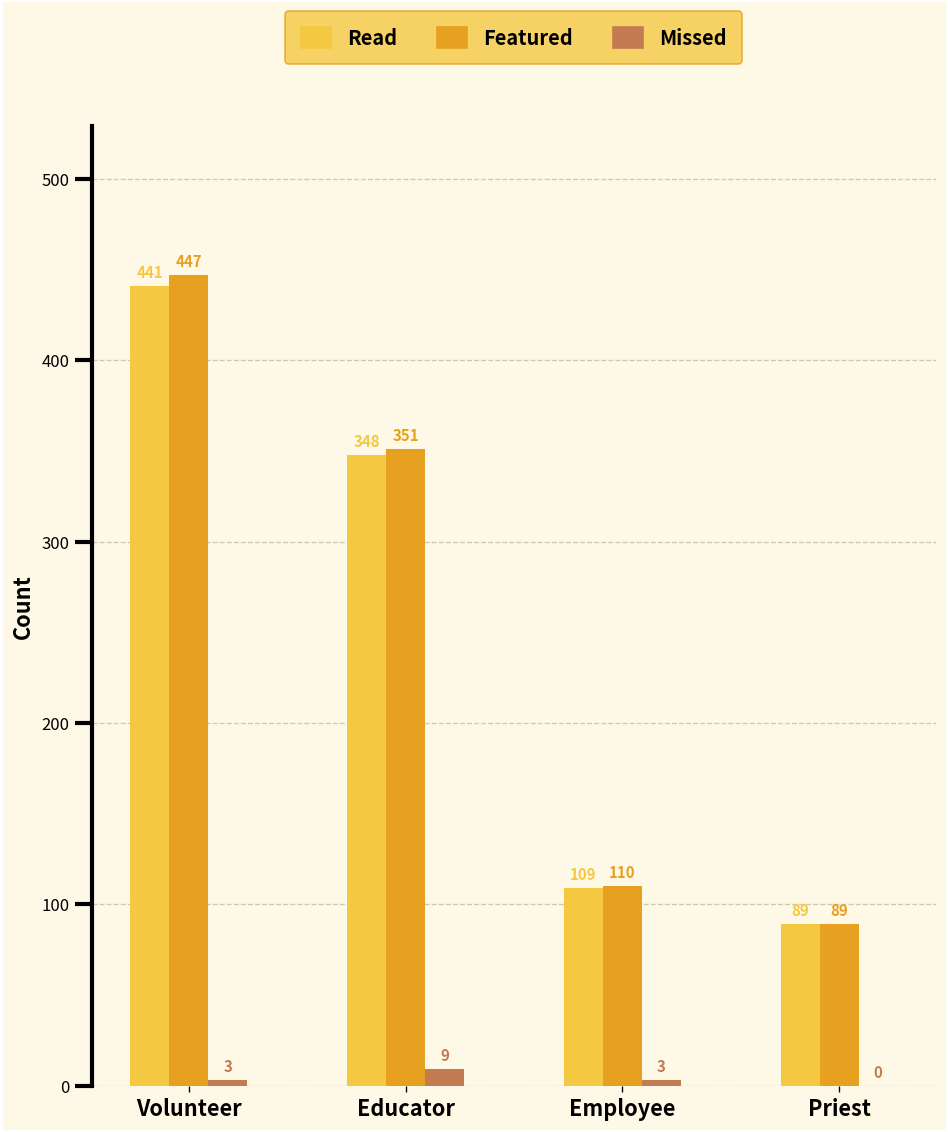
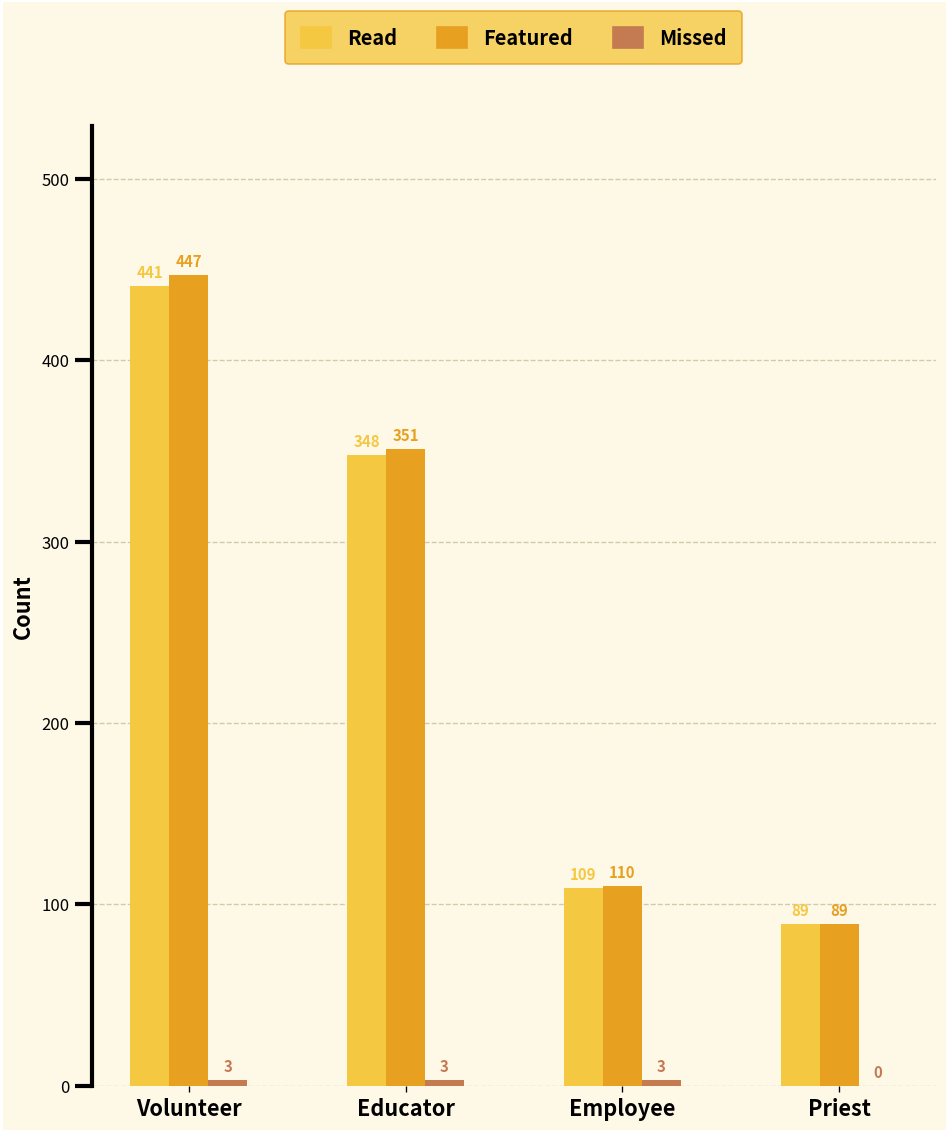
Missed, Educator: 9 -> 3
